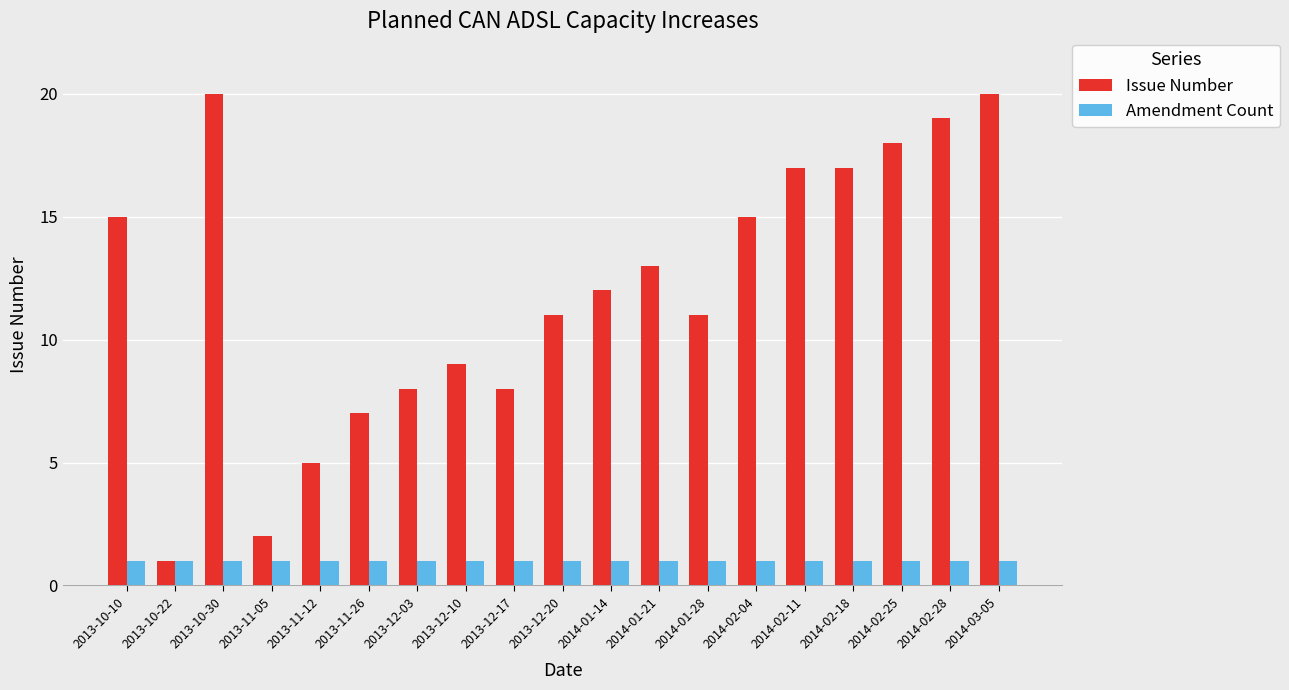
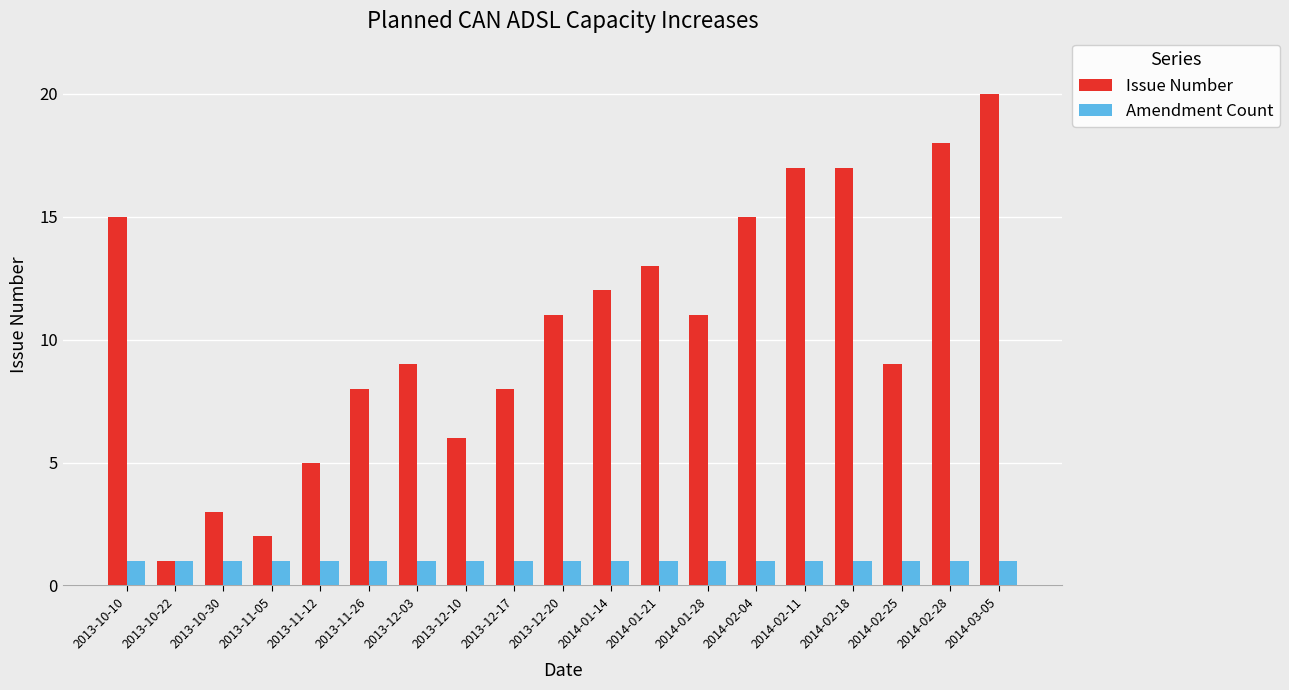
Issue Number, 2013-10-30: 20 -> 3
Issue Number, 2013-11-26: 7 -> 8
Issue Number, 2013-12-03: 8 -> 9
Issue Number, 2013-12-10: 9 -> 6
Issue Number, 2014-02-25: 18 -> 9
Issue Number, 2014-02-28: 19 -> 18
